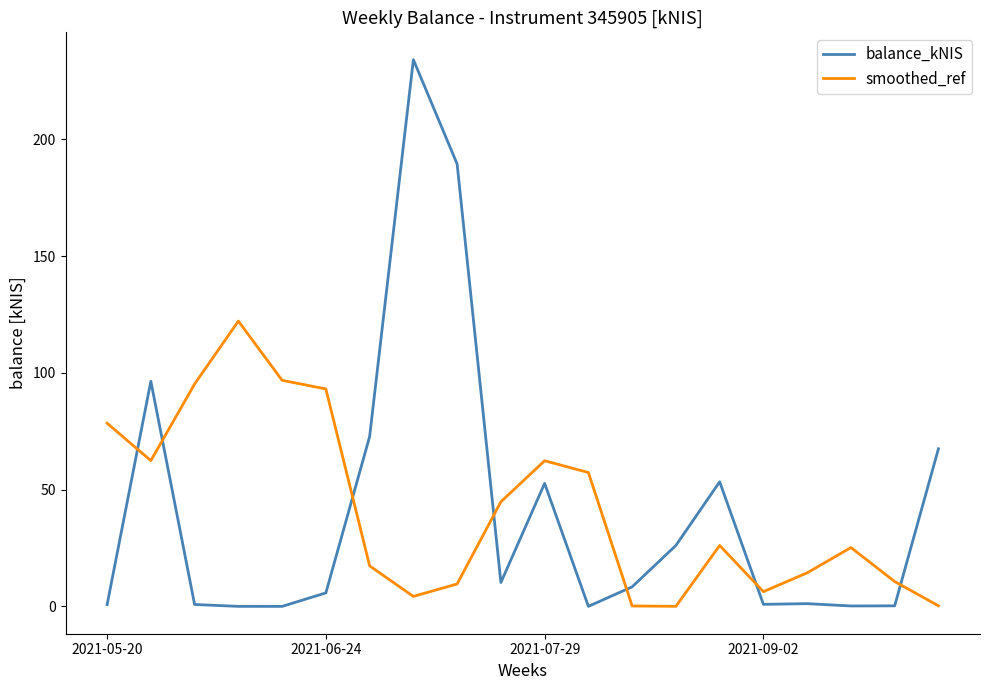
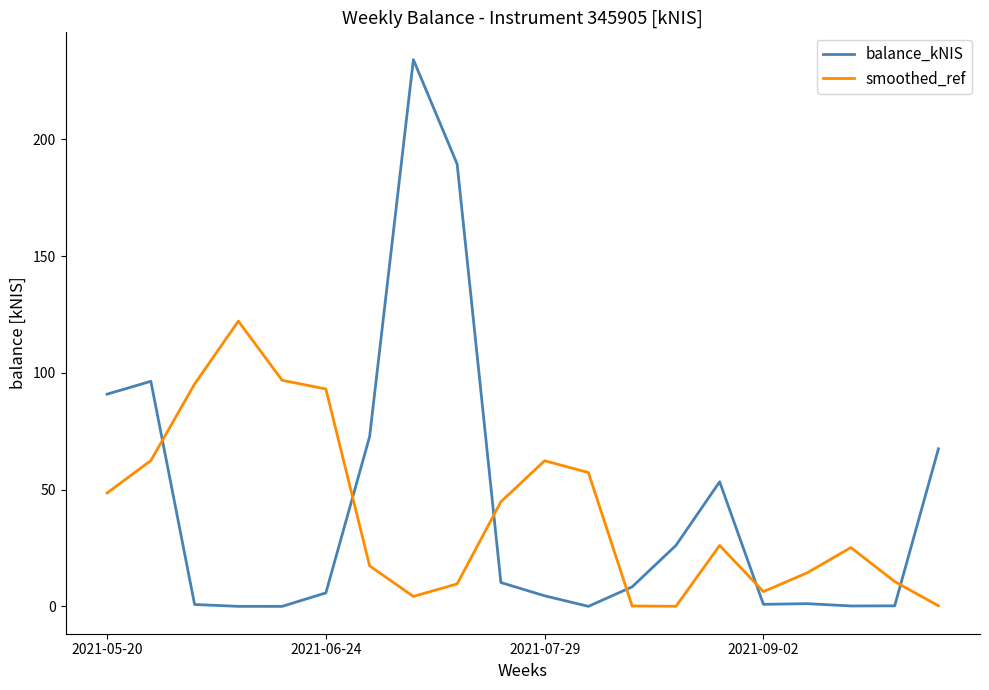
balance_kNIS, 2021-05-20: 1 -> 91
smoothed_ref, 2021-05-20: 78 -> 49
balance_kNIS, 2021-07-29: 53 -> 5
